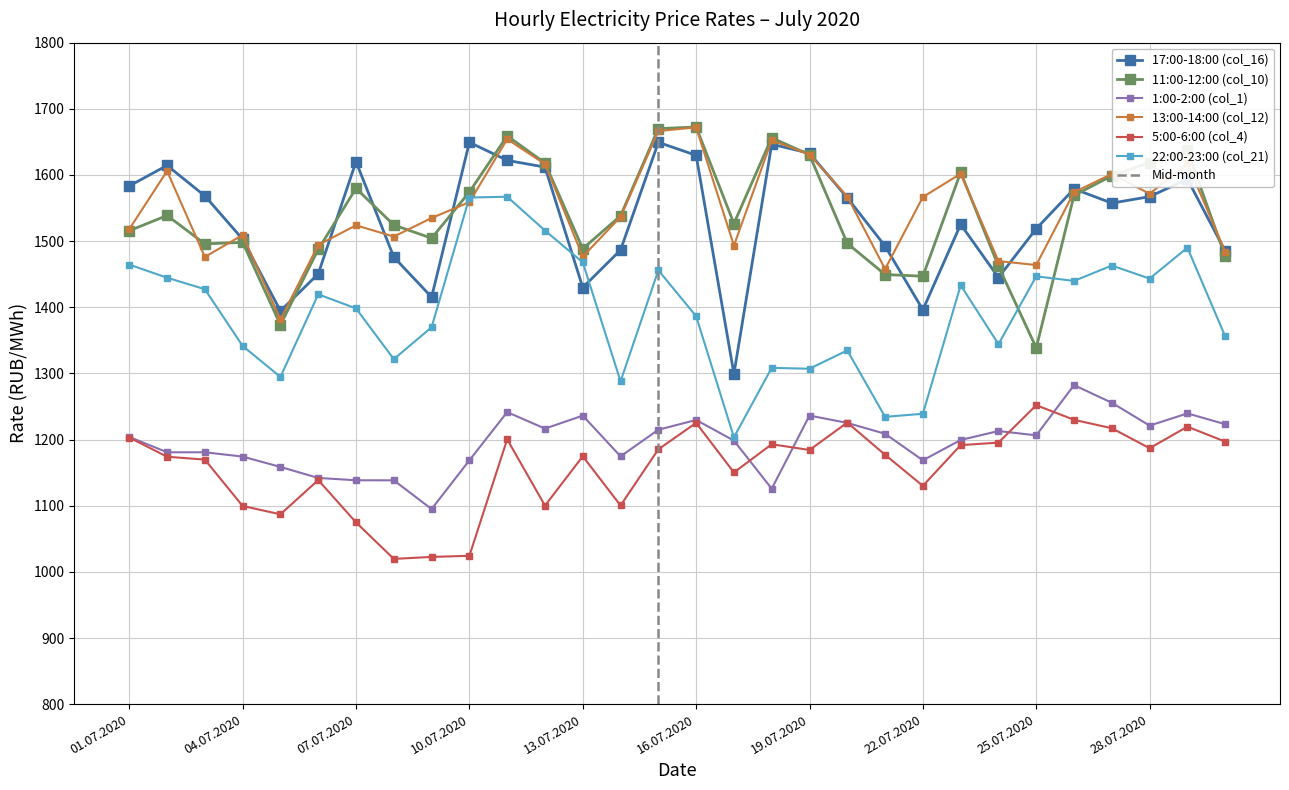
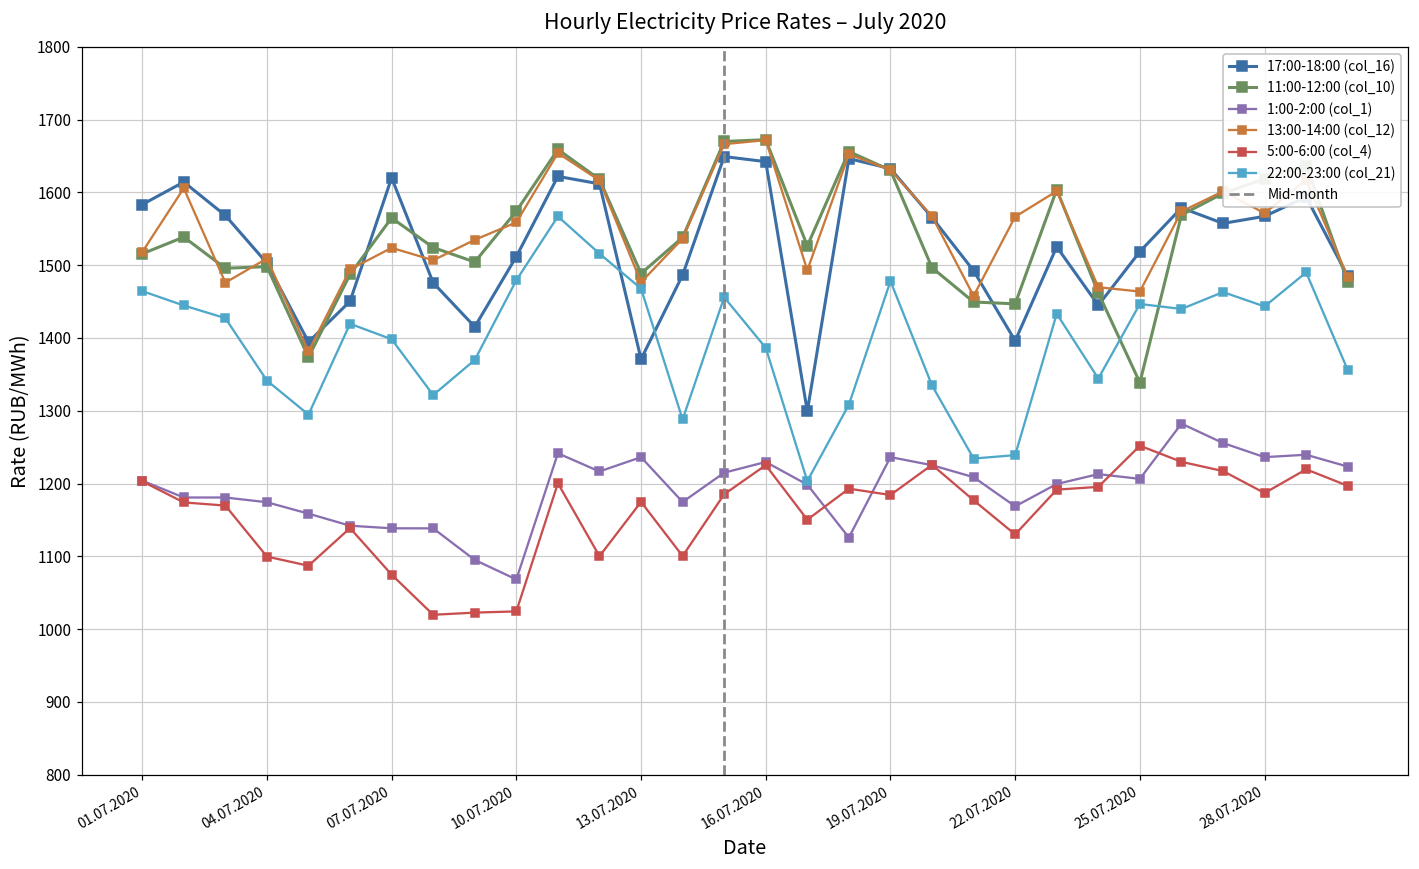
11:00-12:00 (col_10), 07.07.2020: 1580 -> 1570
17:00-18:00 (col_16), 10.07.2020: 1650 -> 1510
1:00-2:00 (col_1), 10.07.2020: 1170 -> 1070
22:00-23:00 (col_21), 10.07.2020: 1570 -> 1480
17:00-18:00 (col_16), 13.07.2020: 1430 -> 1370
17:00-18:00 (col_16), 16.07.2020: 1630 -> 1640
22:00-23:00 (col_21), 19.07.2020: 1310 -> 1480
1:00-2:00 (col_1), 28.07.2020: 1220 -> 1240
